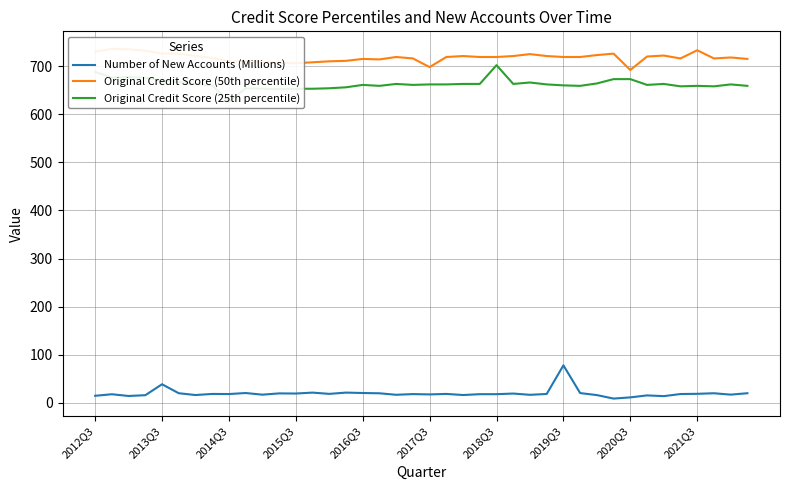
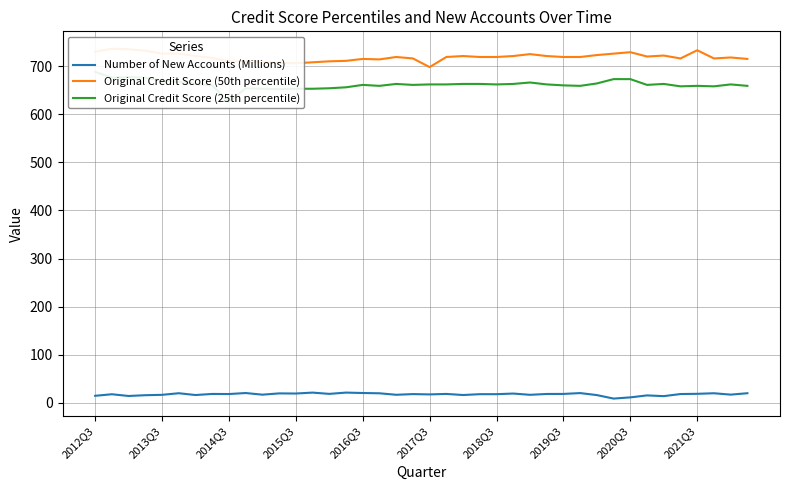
Number of New Accounts (Millions), 2013Q3: 40 -> 20
Original Credit Score (25th percentile), 2018Q3: 700 -> 660
Number of New Accounts (Millions), 2019Q3: 80 -> 20
Original Credit Score (50th percentile), 2020Q3: 690 -> 730
